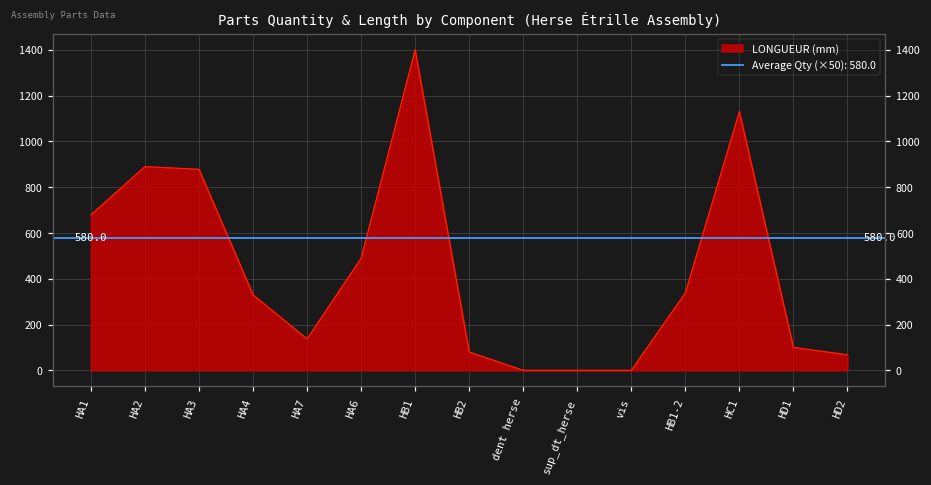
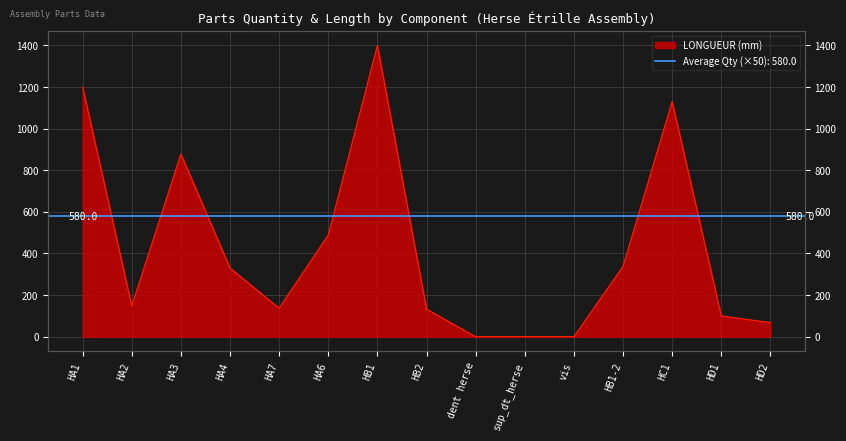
HA1: 680 -> 1200
HA2: 890 -> 150
HB2: 80 -> 130
